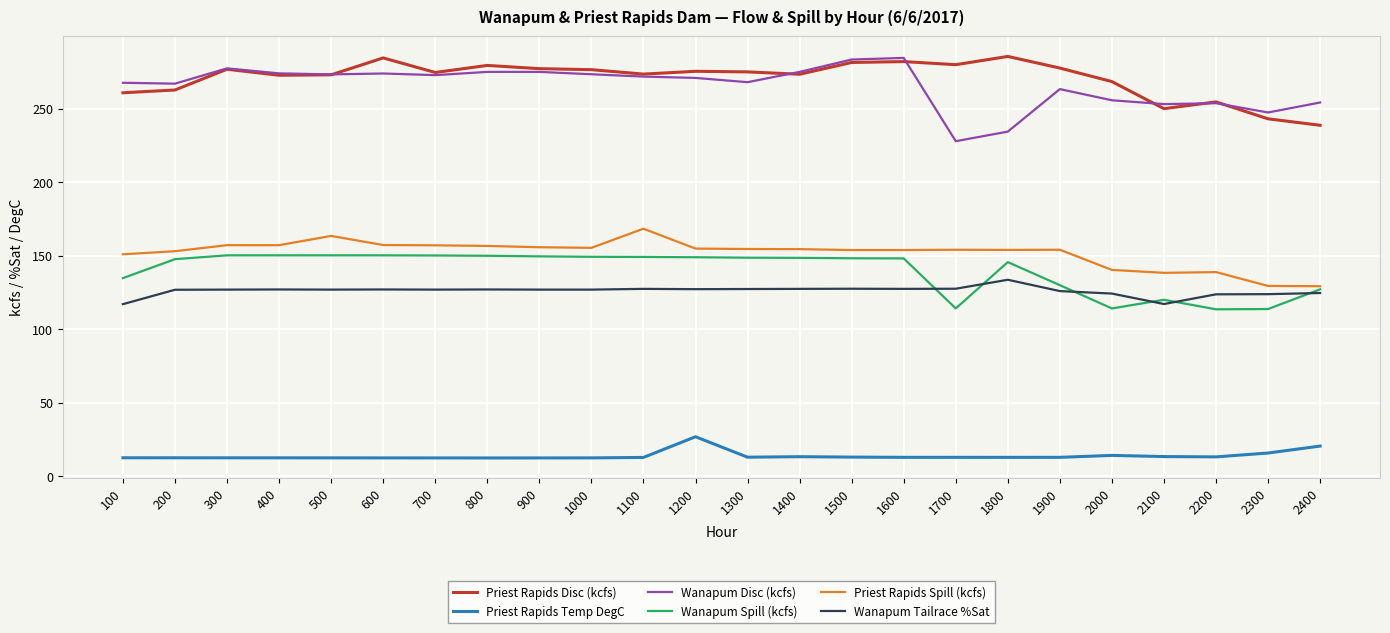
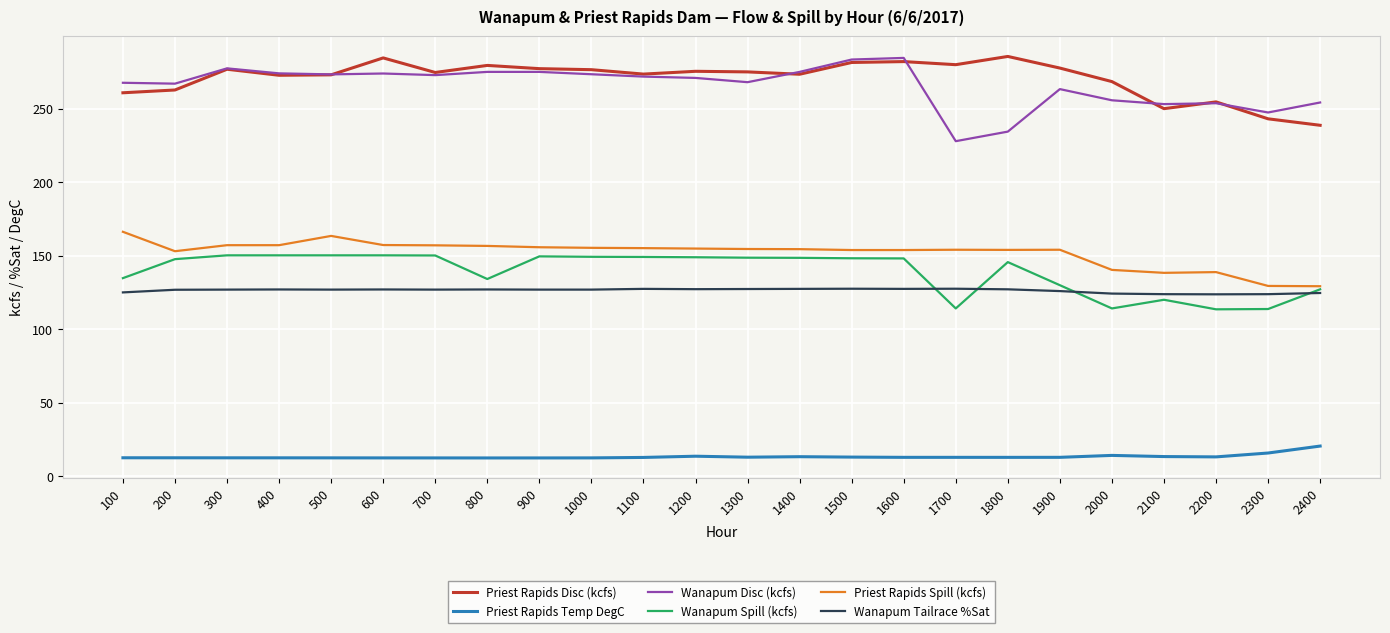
Priest Rapids Spill (kcfs), 100: 151 -> 166
Wanapum Tailrace %Sat, 100: 117 -> 125
Wanapum Spill (kcfs), 800: 150 -> 134
Priest Rapids Spill (kcfs), 1100: 168 -> 155
Priest Rapids Temp DegC, 1200: 27 -> 14
Wanapum Tailrace %Sat, 1800: 134 -> 127
Wanapum Tailrace %Sat, 2100: 117 -> 124
